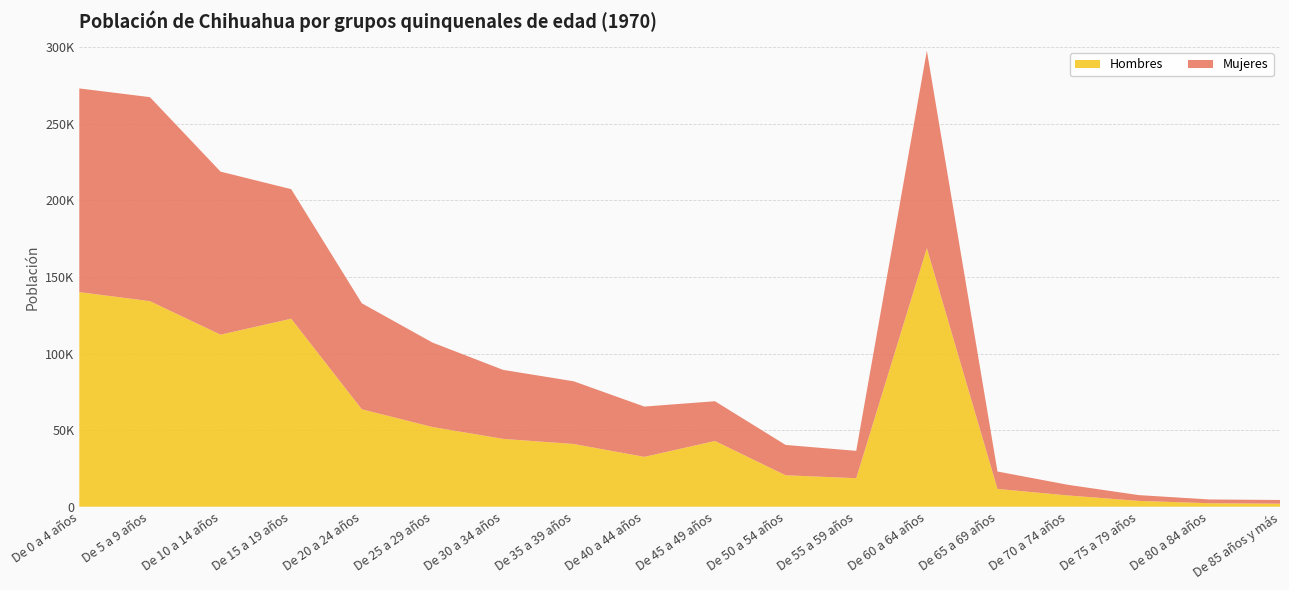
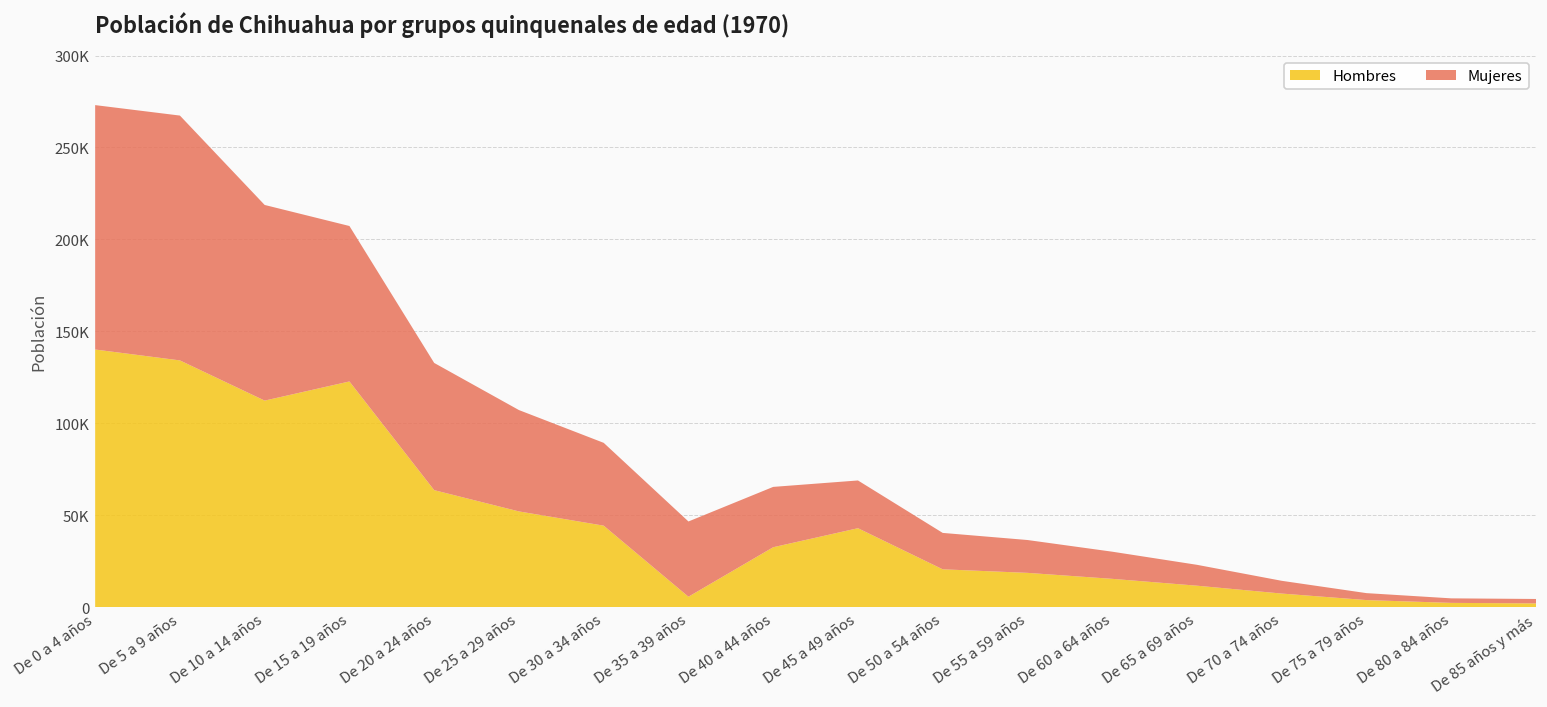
Hombres, De 35 a 39 años: 41000 -> 6000
Hombres, De 60 a 64 años: 169000 -> 15000
Mujeres, De 60 a 64 años: 129000 -> 15000
